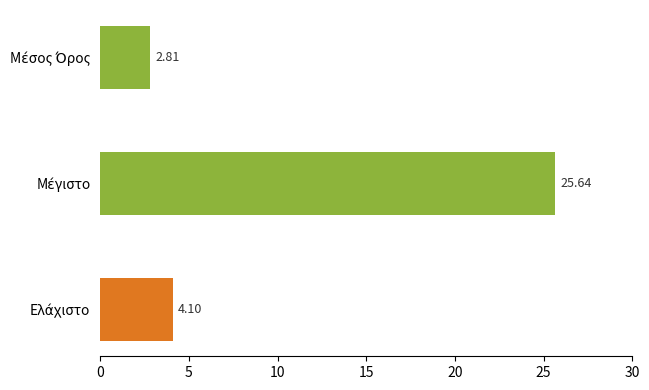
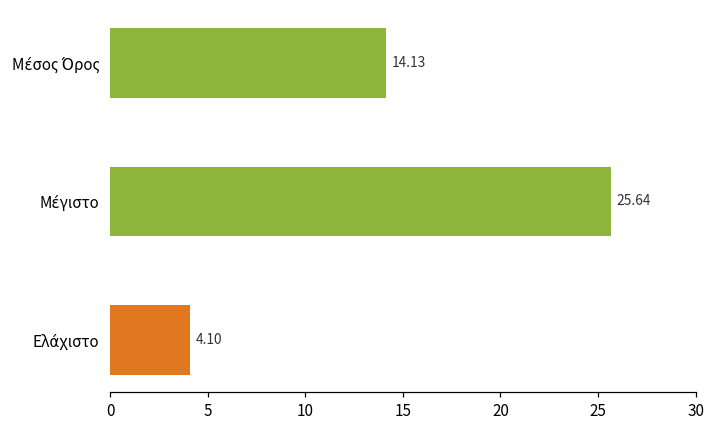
Μέσος Όρος: 2.81 -> 14.13
